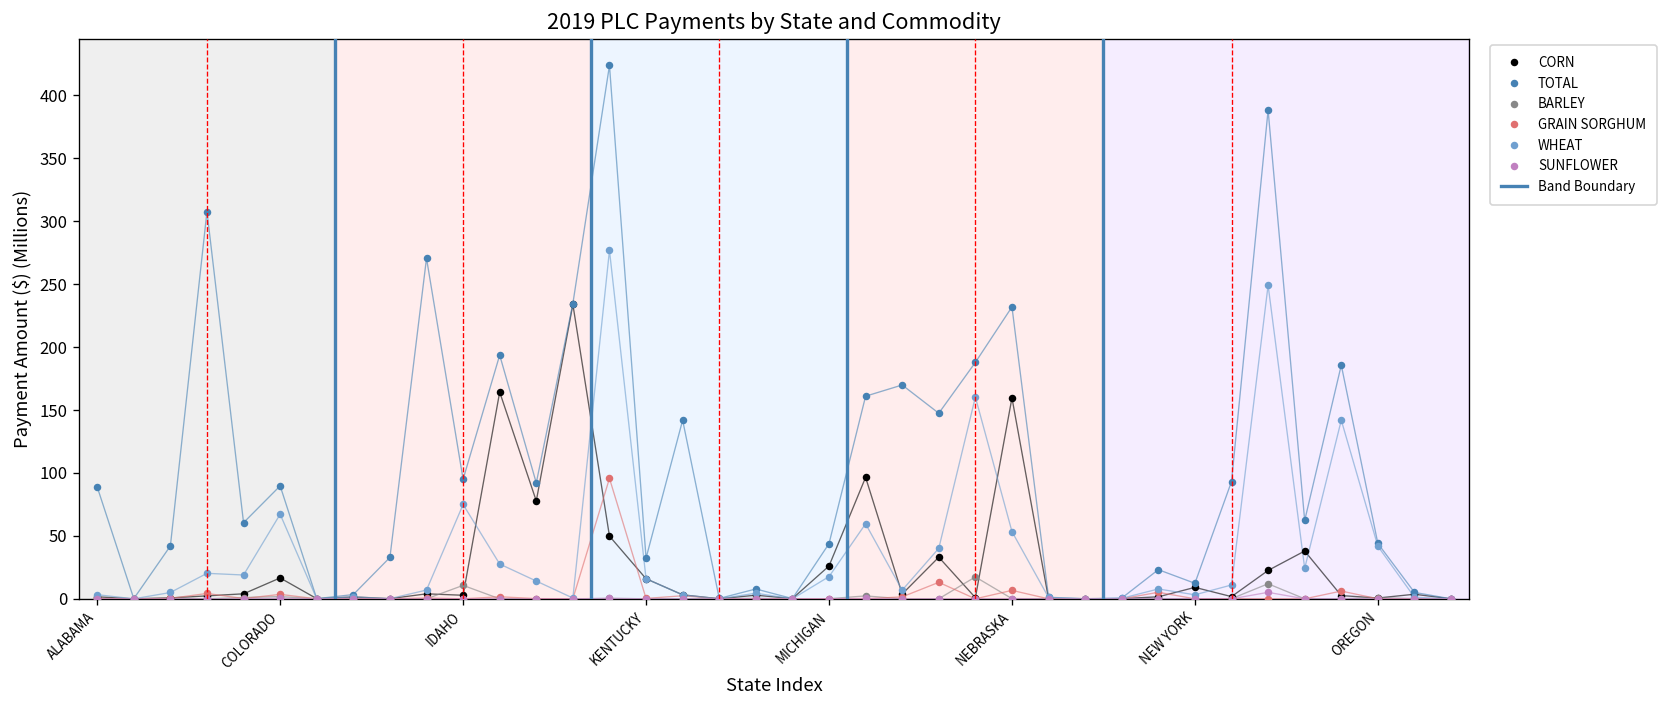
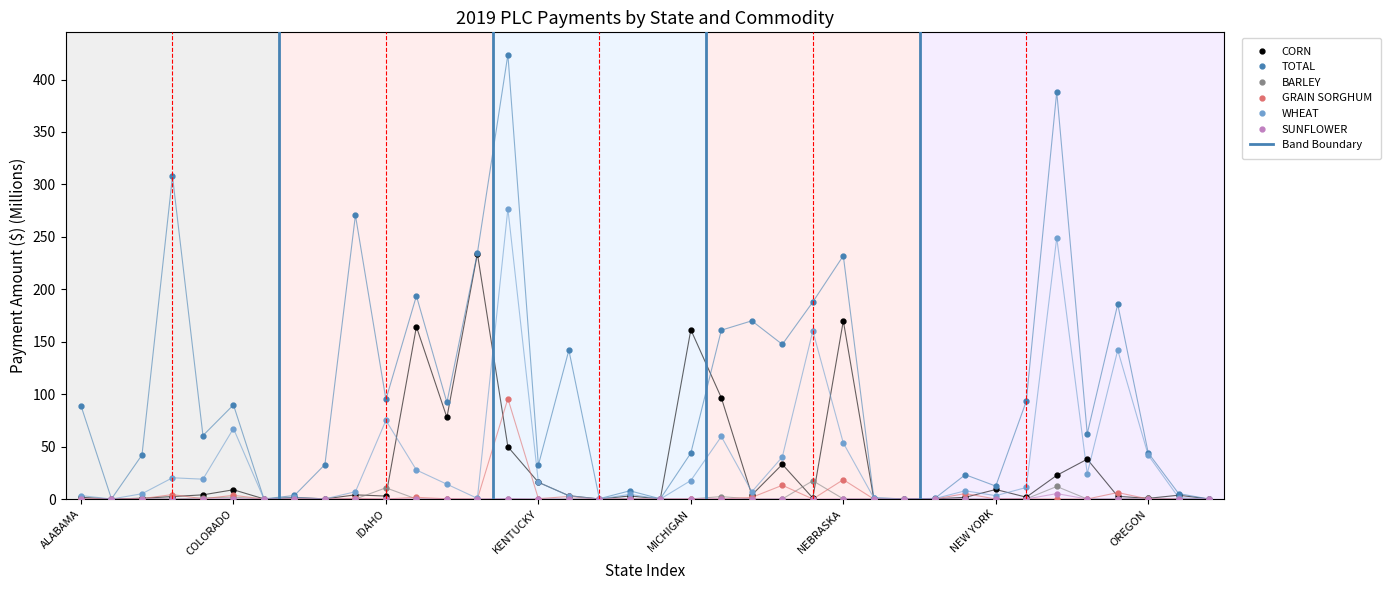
CORN, COLORADO: 17 -> 9
CORN, MICHIGAN: 26 -> 161
CORN, NEBRASKA: 160 -> 170
GRAIN SORGHUM, NEBRASKA: 7 -> 18
